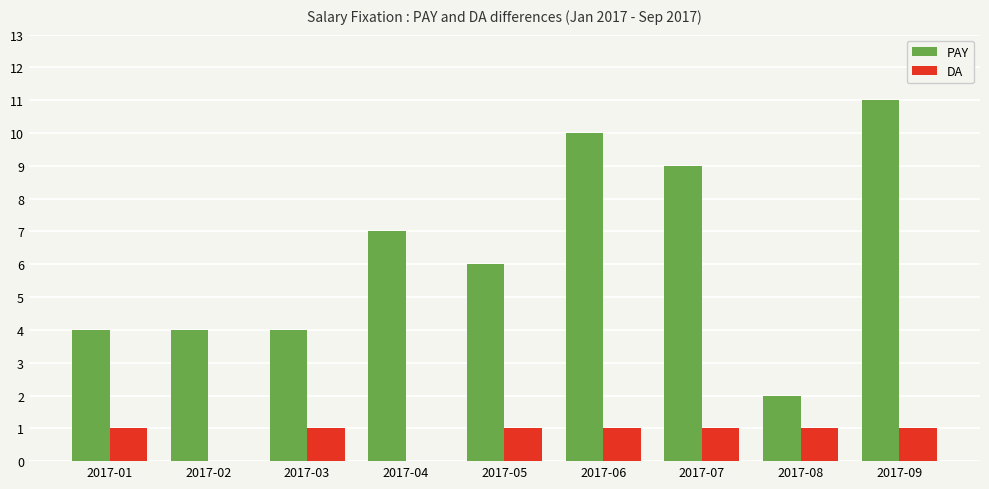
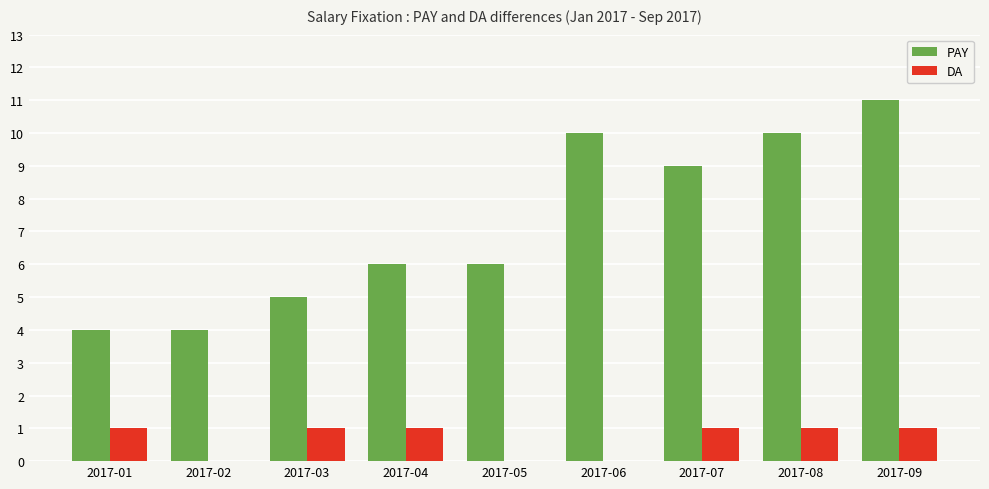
PAY, 2017-03: 4 -> 5
PAY, 2017-04: 7 -> 6
DA, 2017-04: 0 -> 1
DA, 2017-05: 1 -> 0
DA, 2017-06: 1 -> 0
PAY, 2017-08: 2 -> 10
